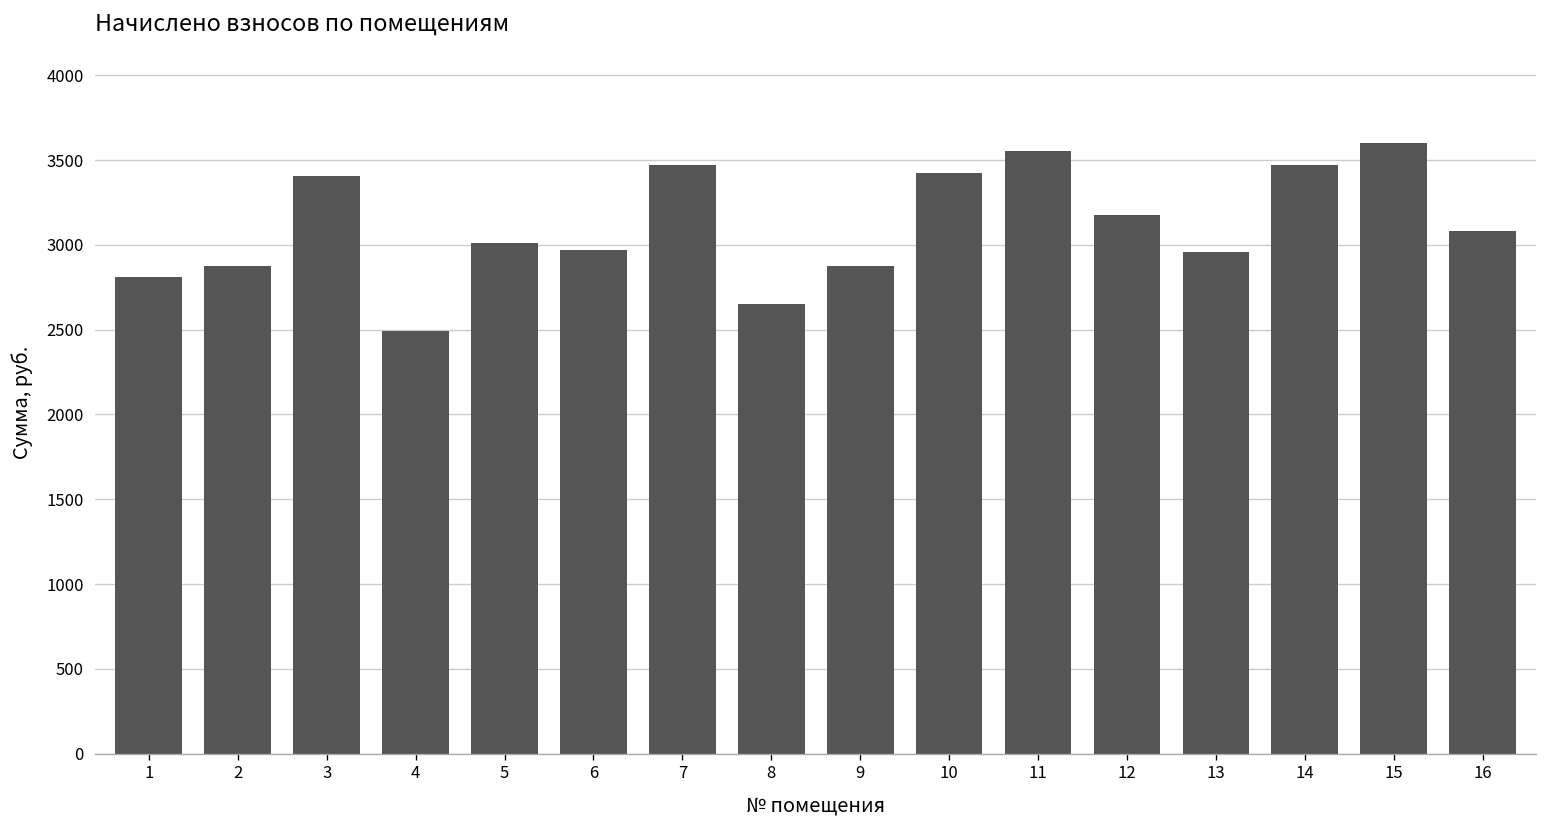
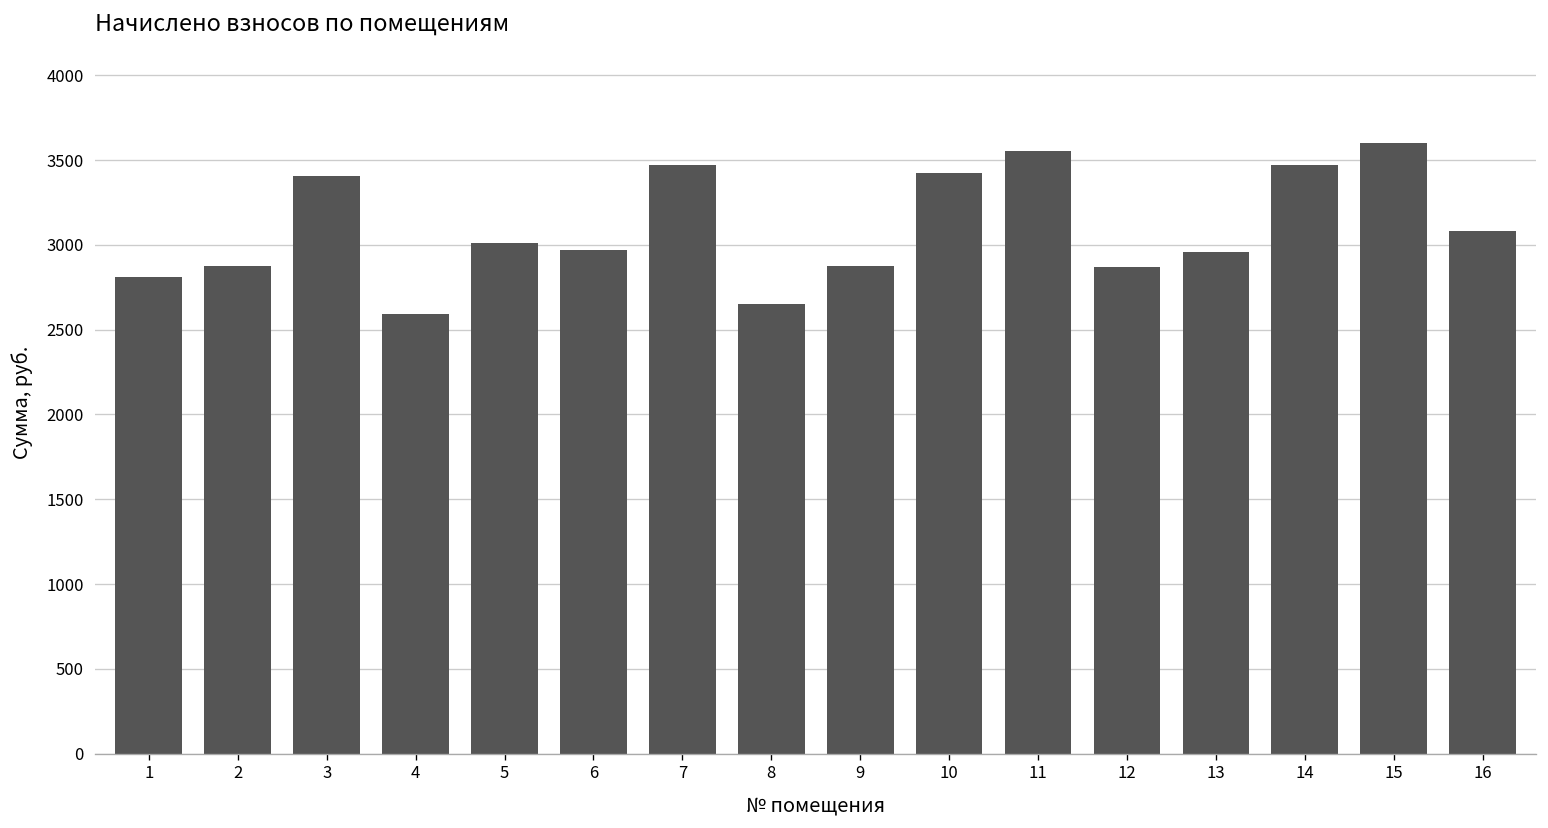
4: 2490 -> 2590
12: 3180 -> 2870
